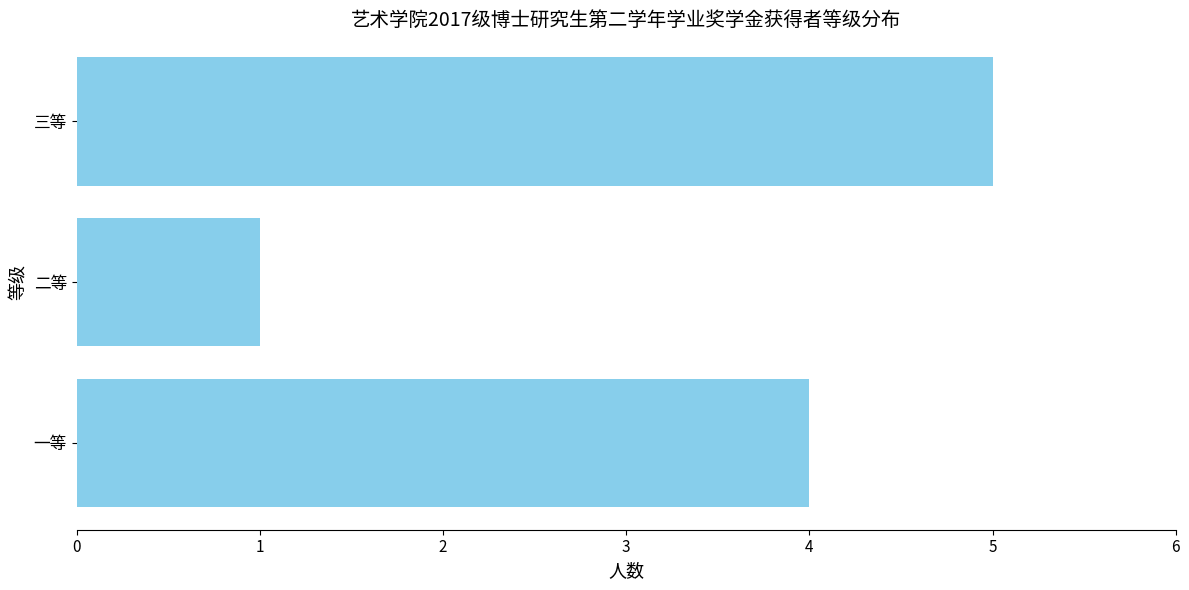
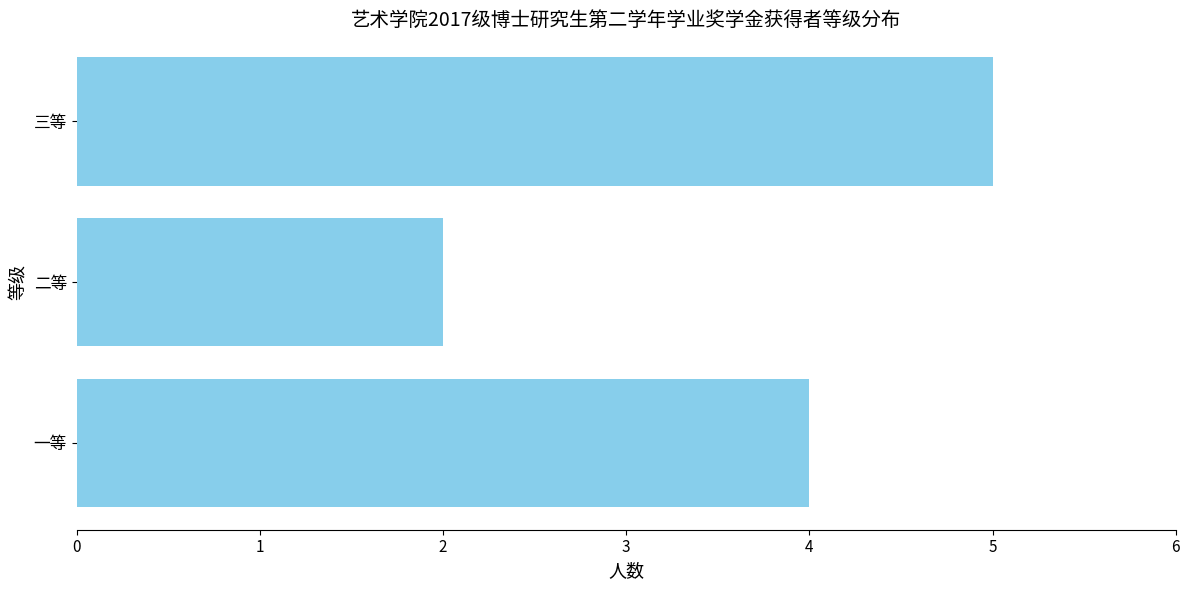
二等: 1 -> 2
